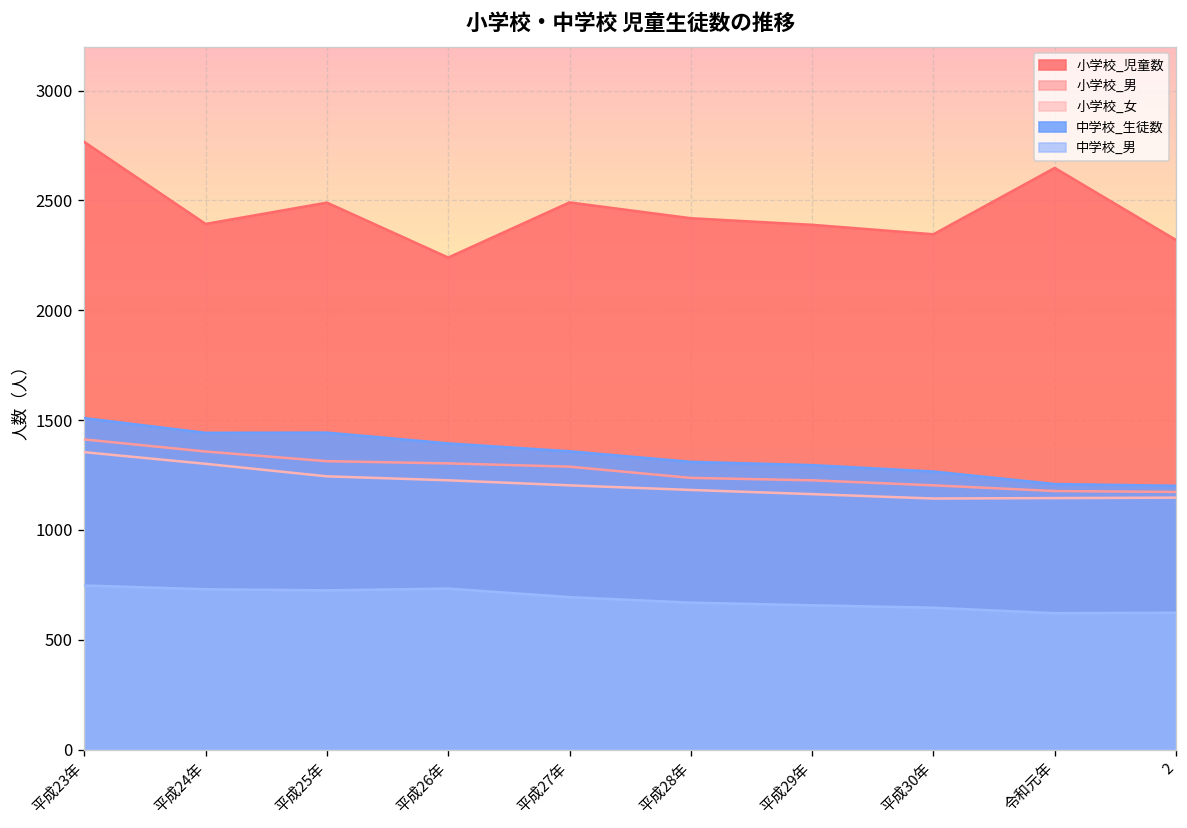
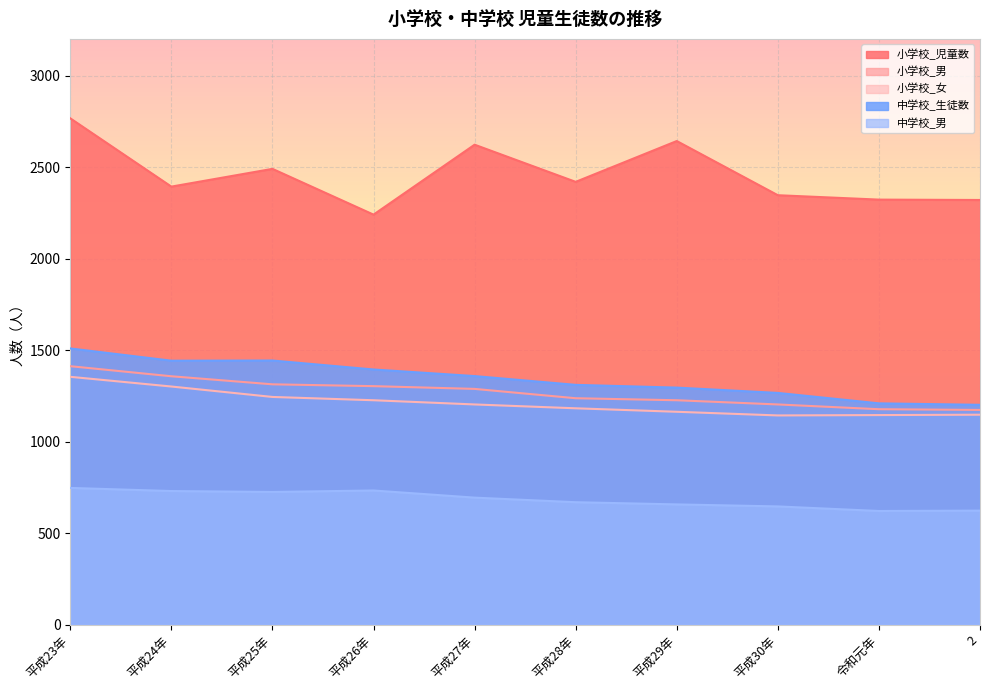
小学校_児童数, 平成27年: 2490 -> 2620
小学校_児童数, 平成29年: 2390 -> 2640
小学校_児童数, 令和元年: 2650 -> 2320
